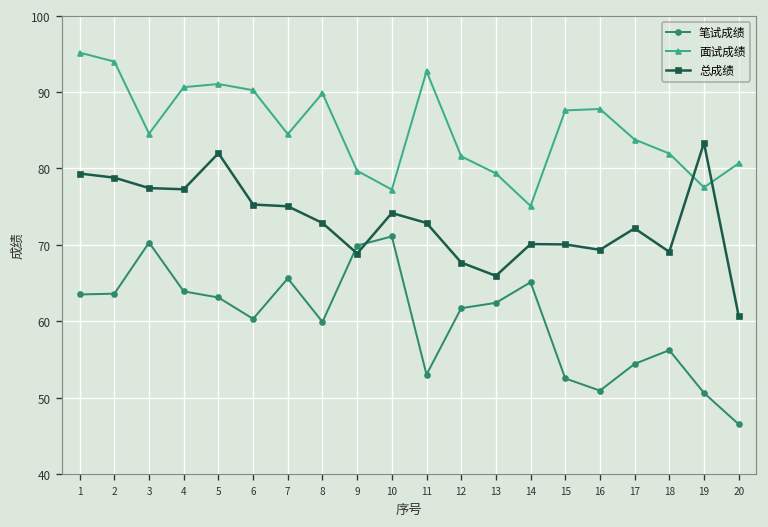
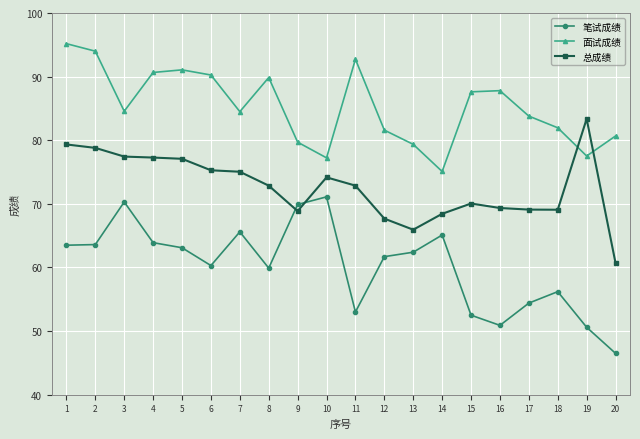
总成绩, 5: 82 -> 77
总成绩, 14: 70 -> 68
总成绩, 17: 72 -> 69
